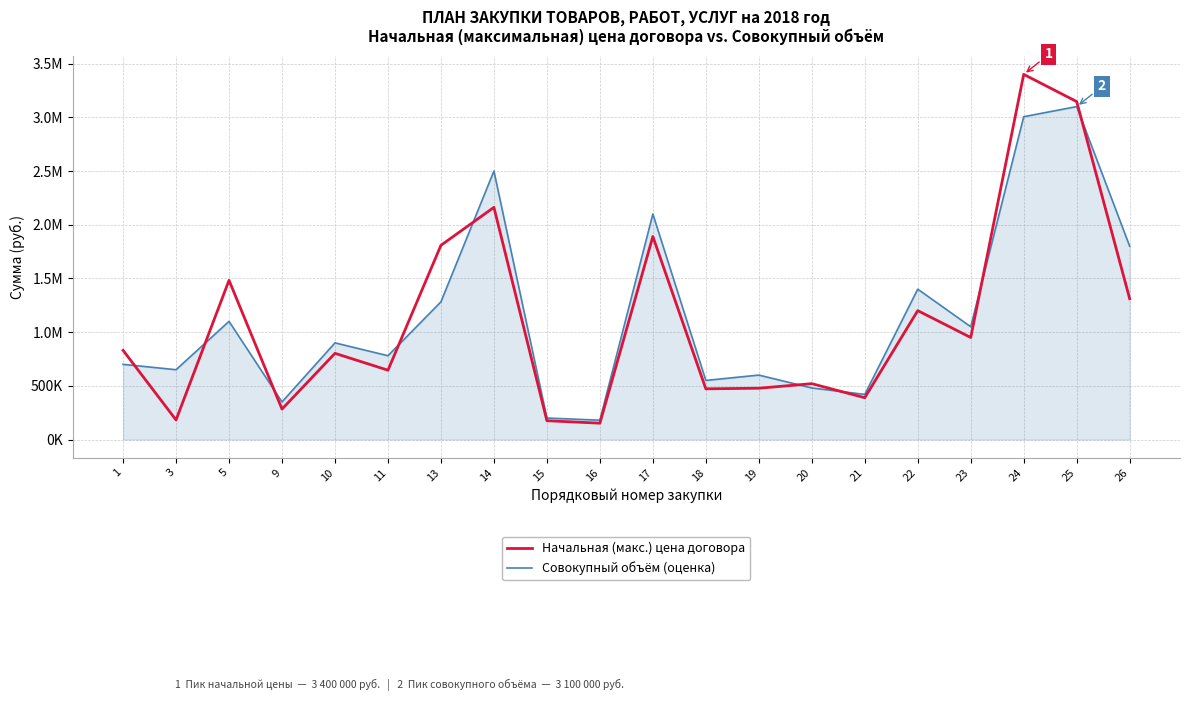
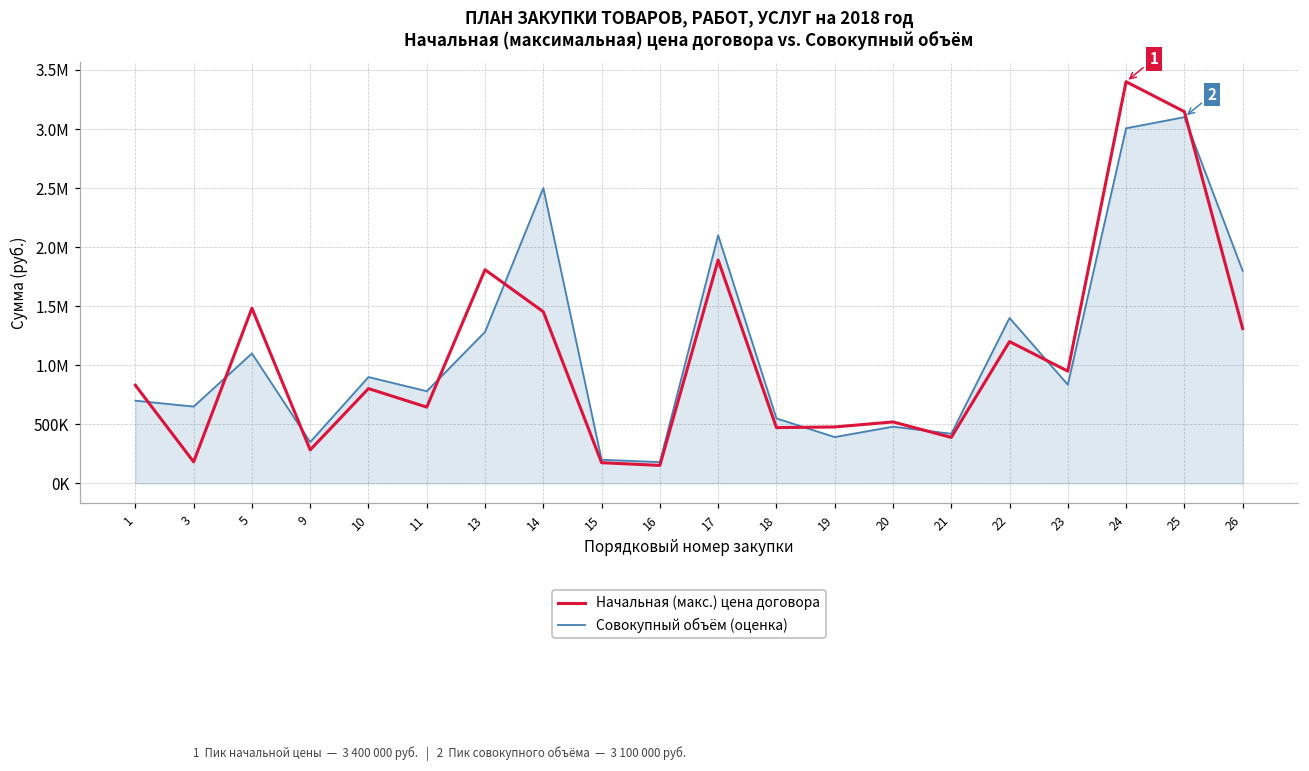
Начальная (макс.) цена договора, 14: 2160000 -> 1450000
Совокупный объём (оценка), 19: 600000 -> 390000
Совокупный объём (оценка), 23: 1050000 -> 840000
